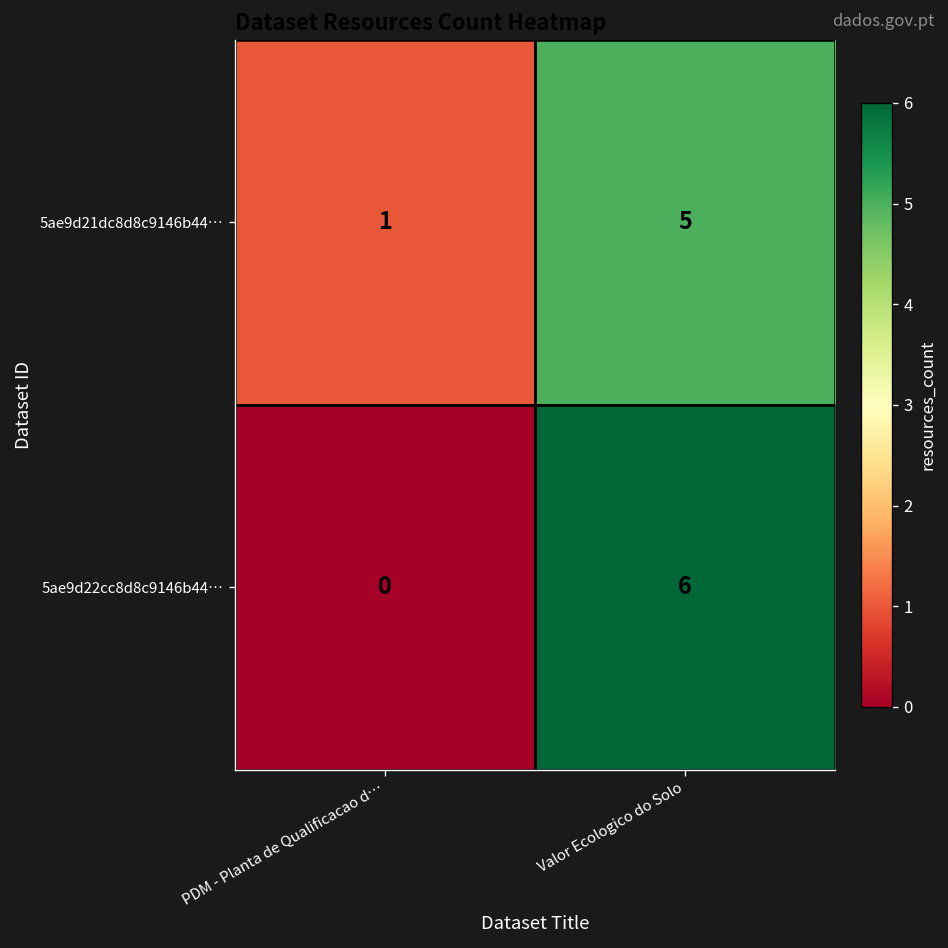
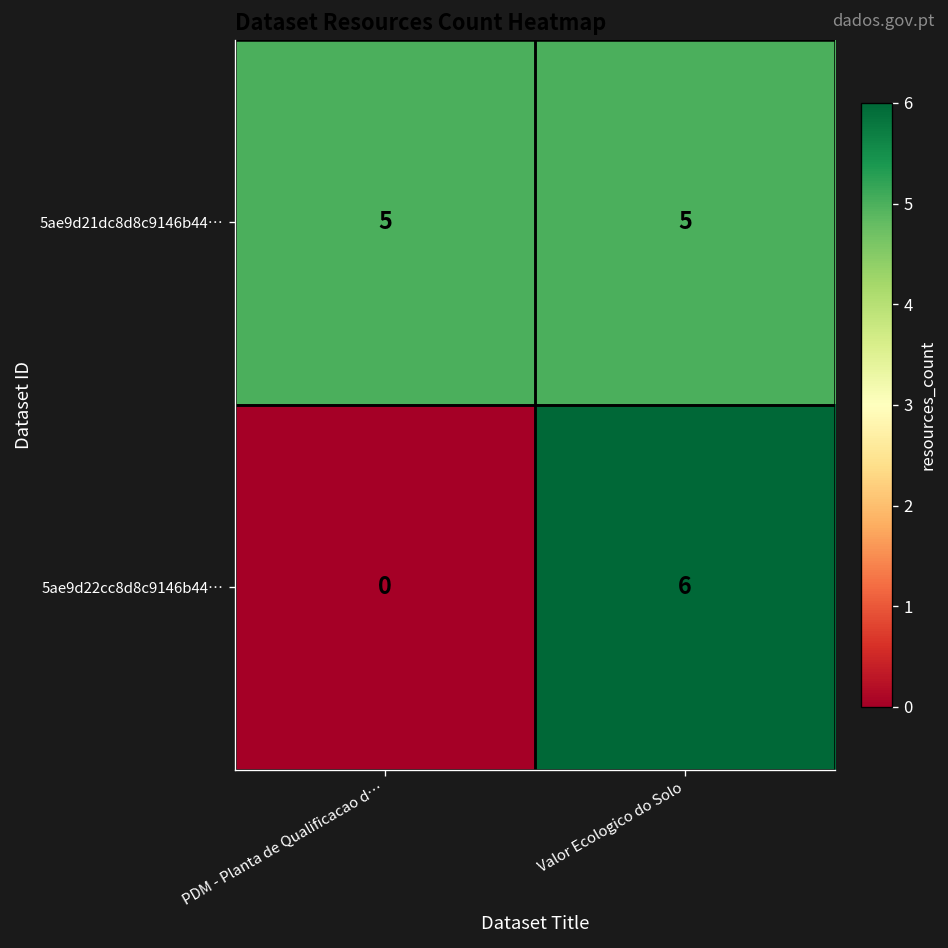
5ae9d21dc8d8c9146b44…, PDM - Planta de Qualificacao d…: 1 -> 5
